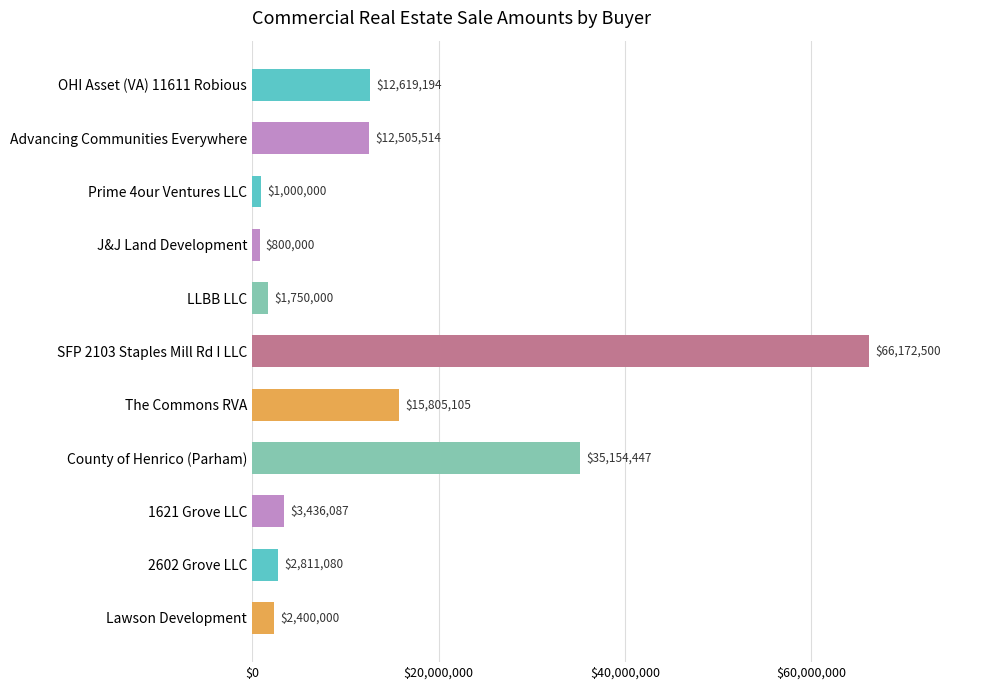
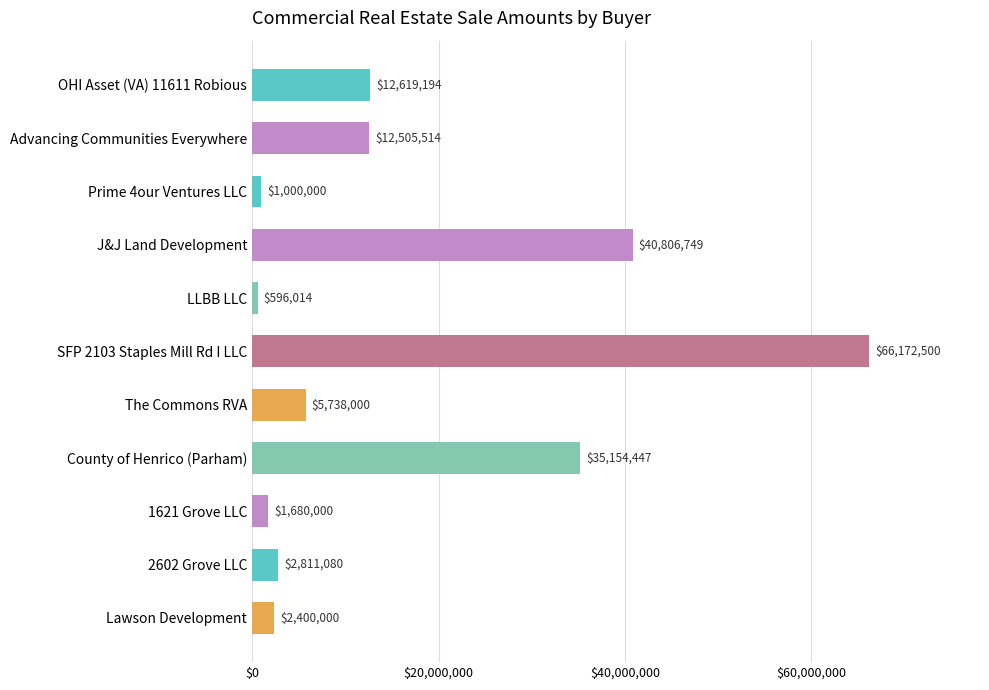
J&J Land Development: $800,000 -> $40,806,749
LLBB LLC: $1,750,000 -> $596,014
The Commons RVA: $15,805,105 -> $5,738,000
1621 Grove LLC: $3,436,087 -> $1,680,000
